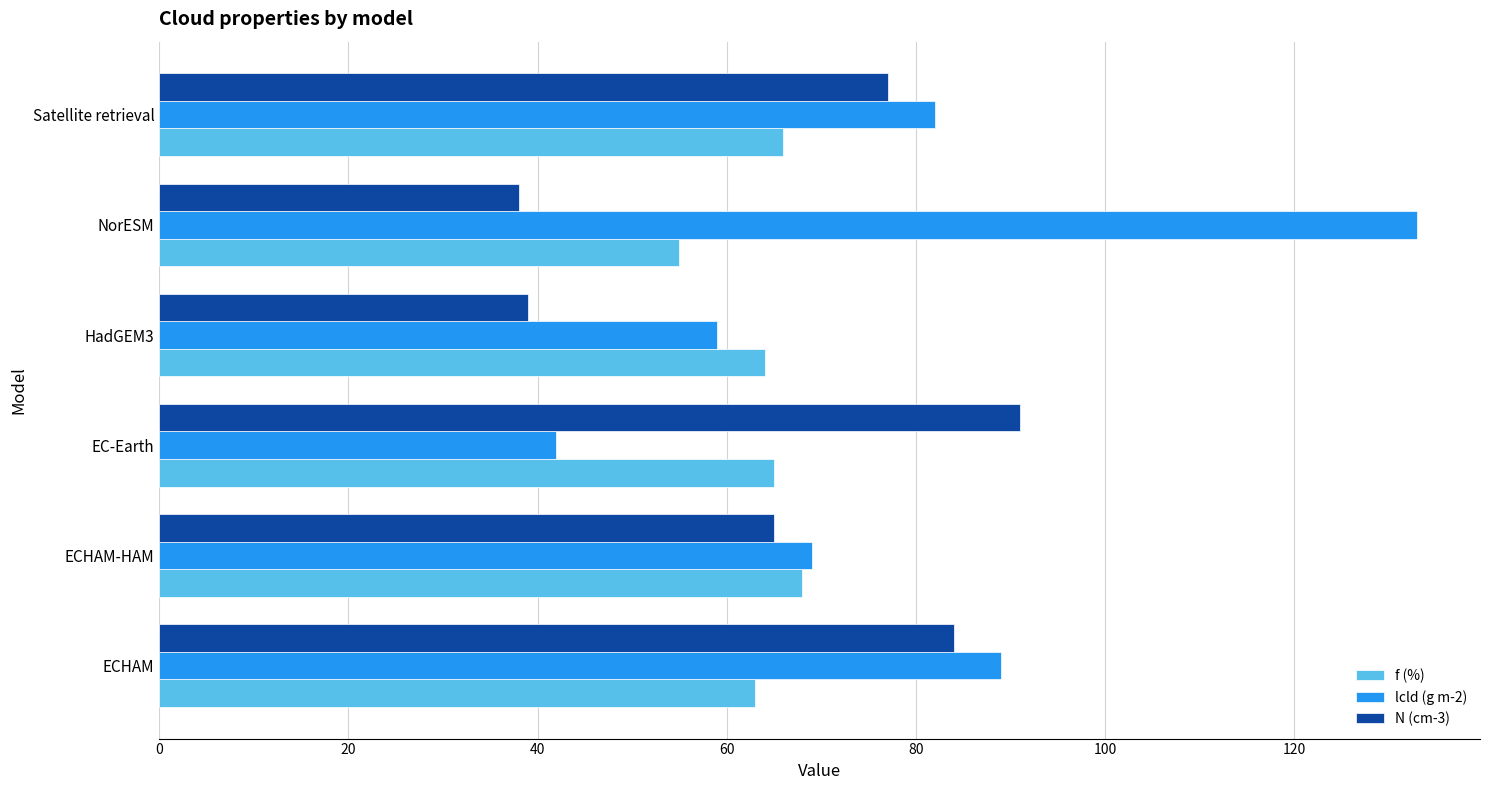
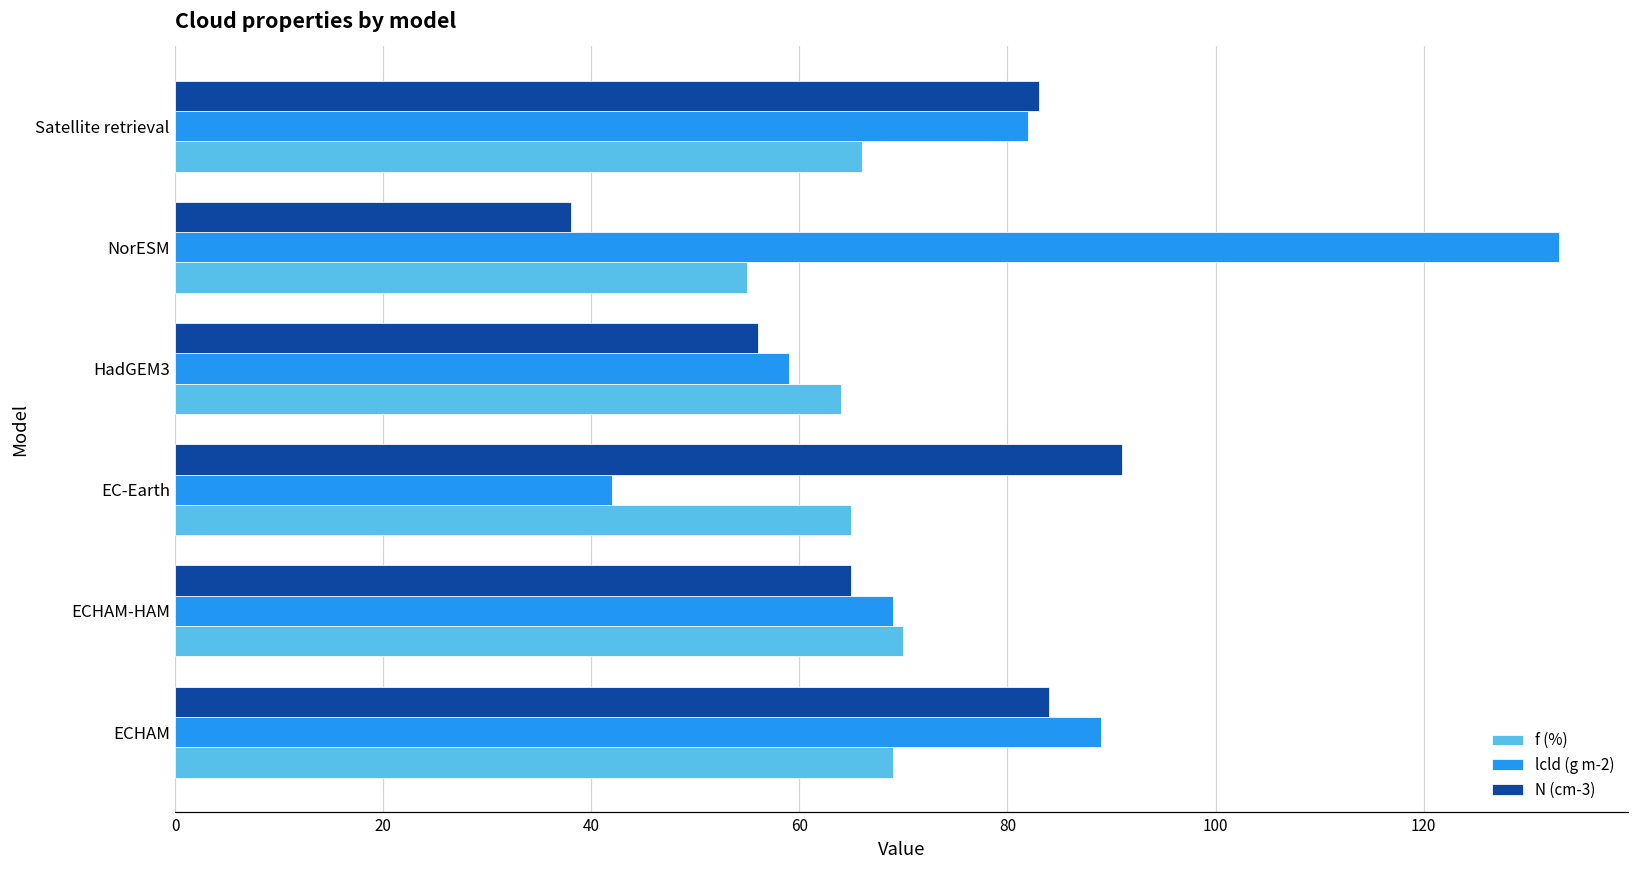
N (cm-3), Satellite retrieval: 77 -> 83
N (cm-3), HadGEM3: 39 -> 56
f (%), ECHAM-HAM: 68 -> 70
f (%), ECHAM: 63 -> 69
